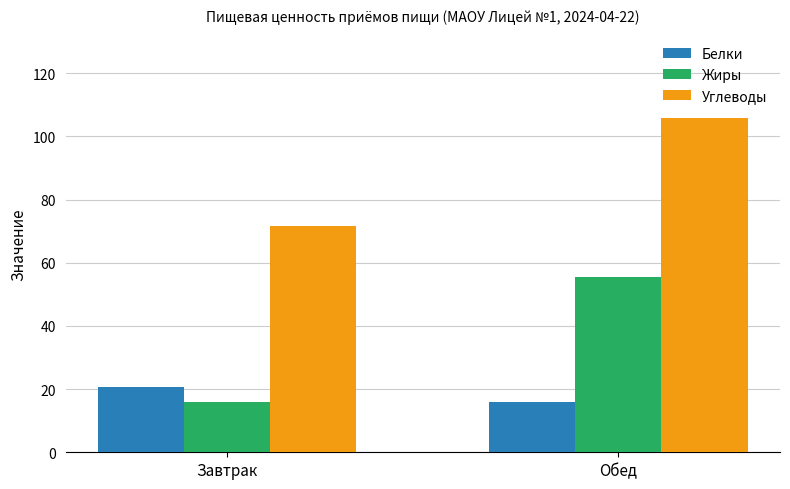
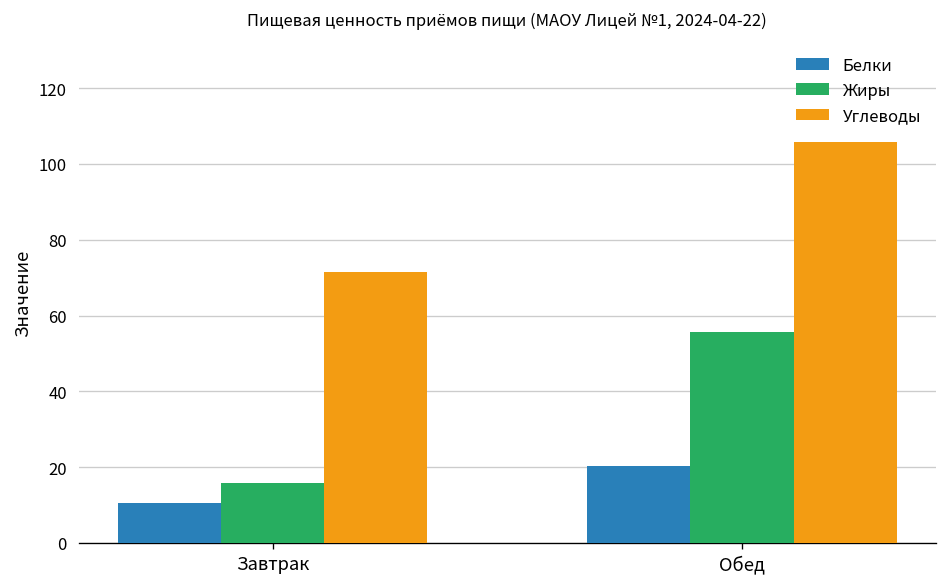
Белки, Завтрак: 21 -> 10
Белки, Обед: 16 -> 20
